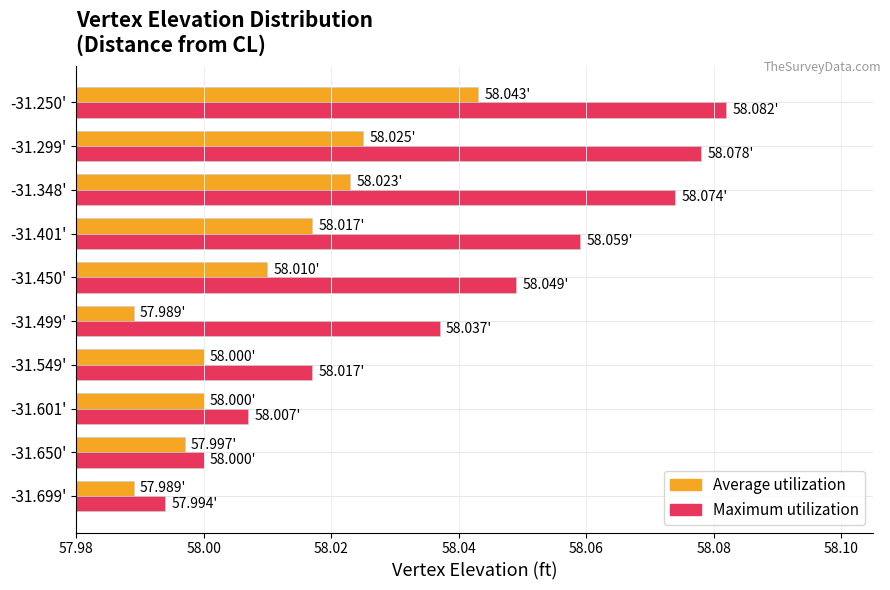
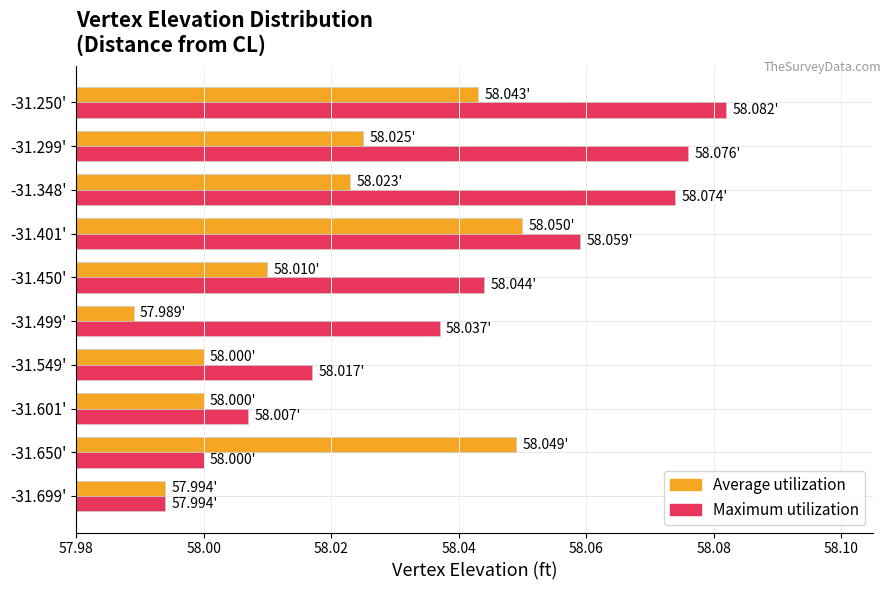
Maximum utilization, -31.299': 58.078' -> 58.076'
Average utilization, -31.401': 58.017' -> 58.050'
Maximum utilization, -31.450': 58.049' -> 58.044'
Average utilization, -31.650': 57.997' -> 58.049'
Average utilization, -31.699': 57.989' -> 57.994'
